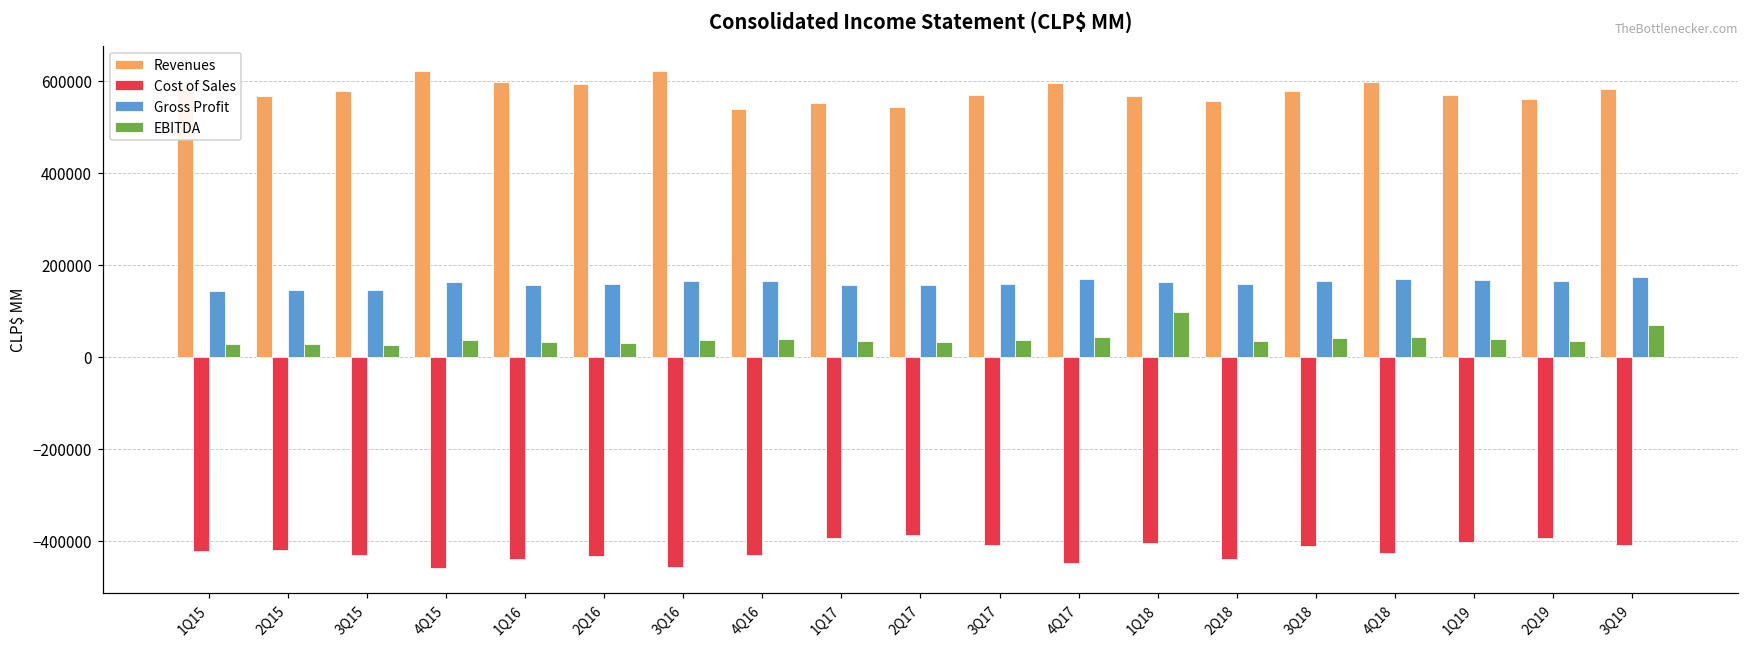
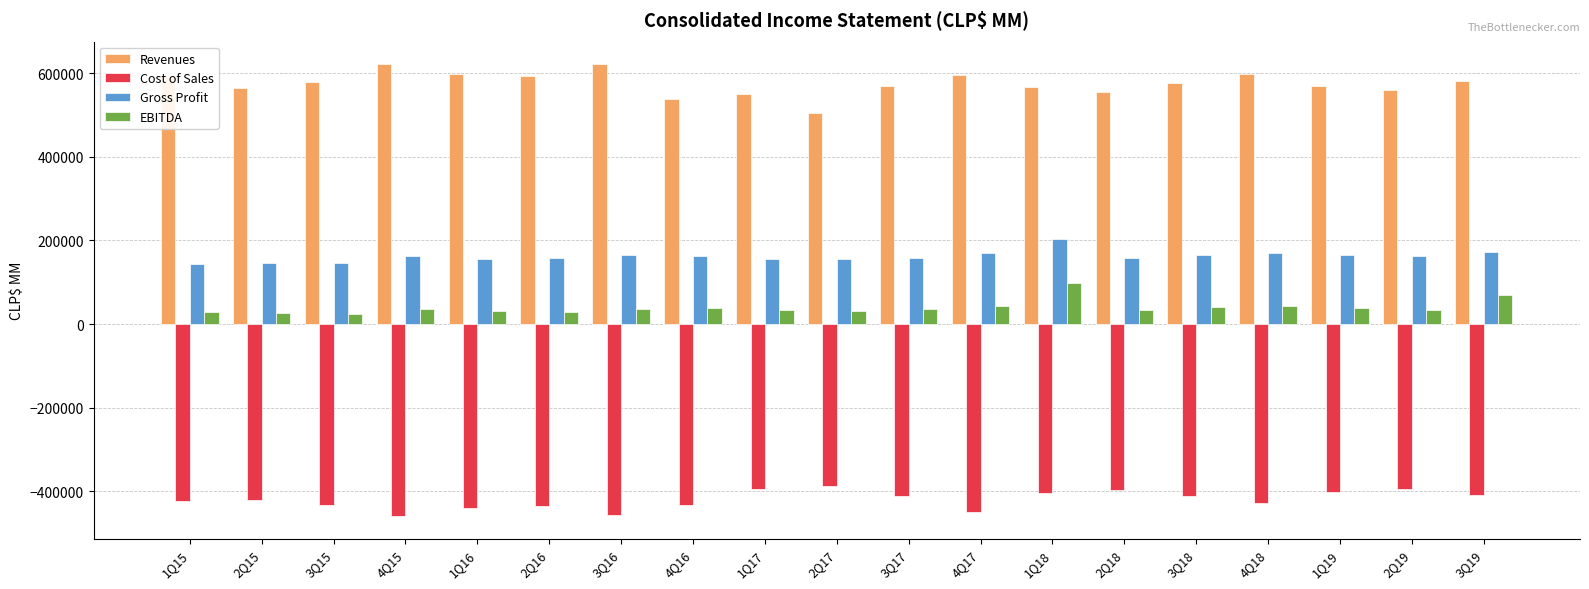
Revenues, 2Q17: 540000 -> 510000
Gross Profit, 1Q18: 160000 -> 200000
Cost of Sales, 2Q18: -440000 -> -400000
